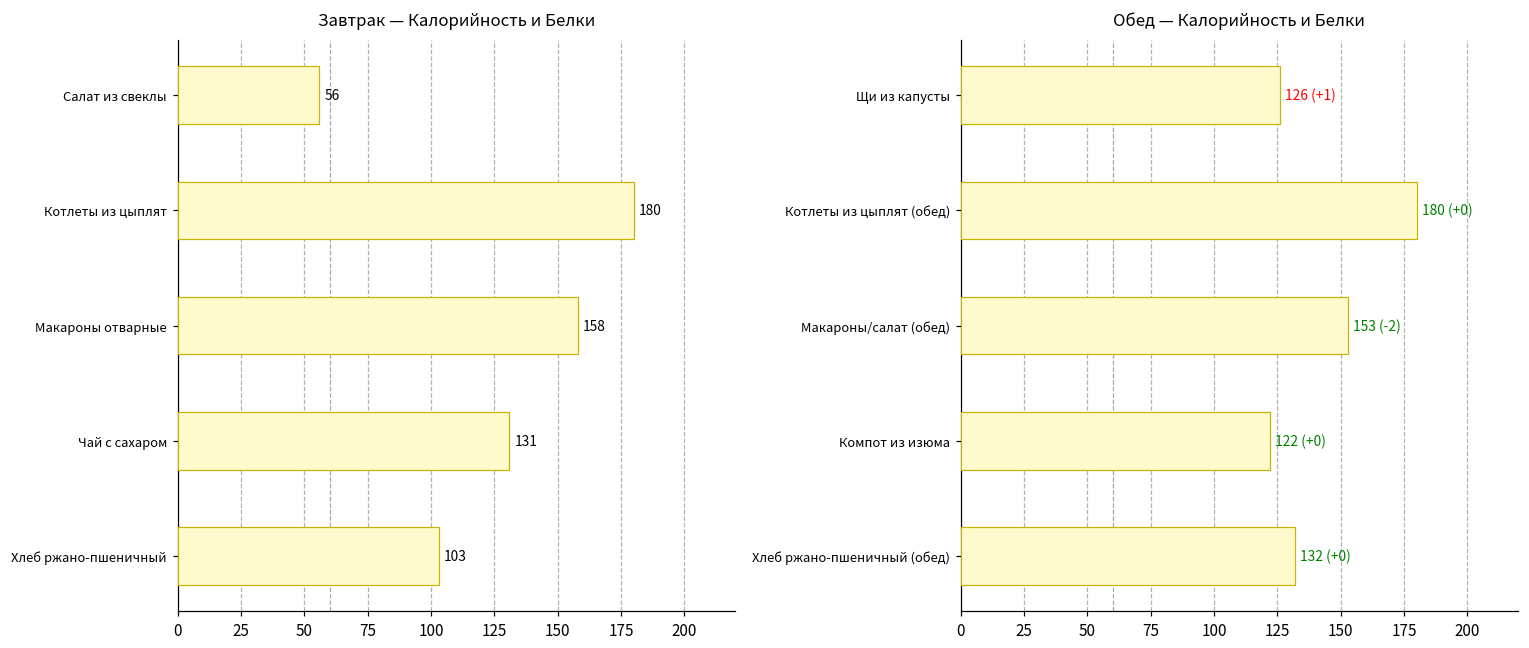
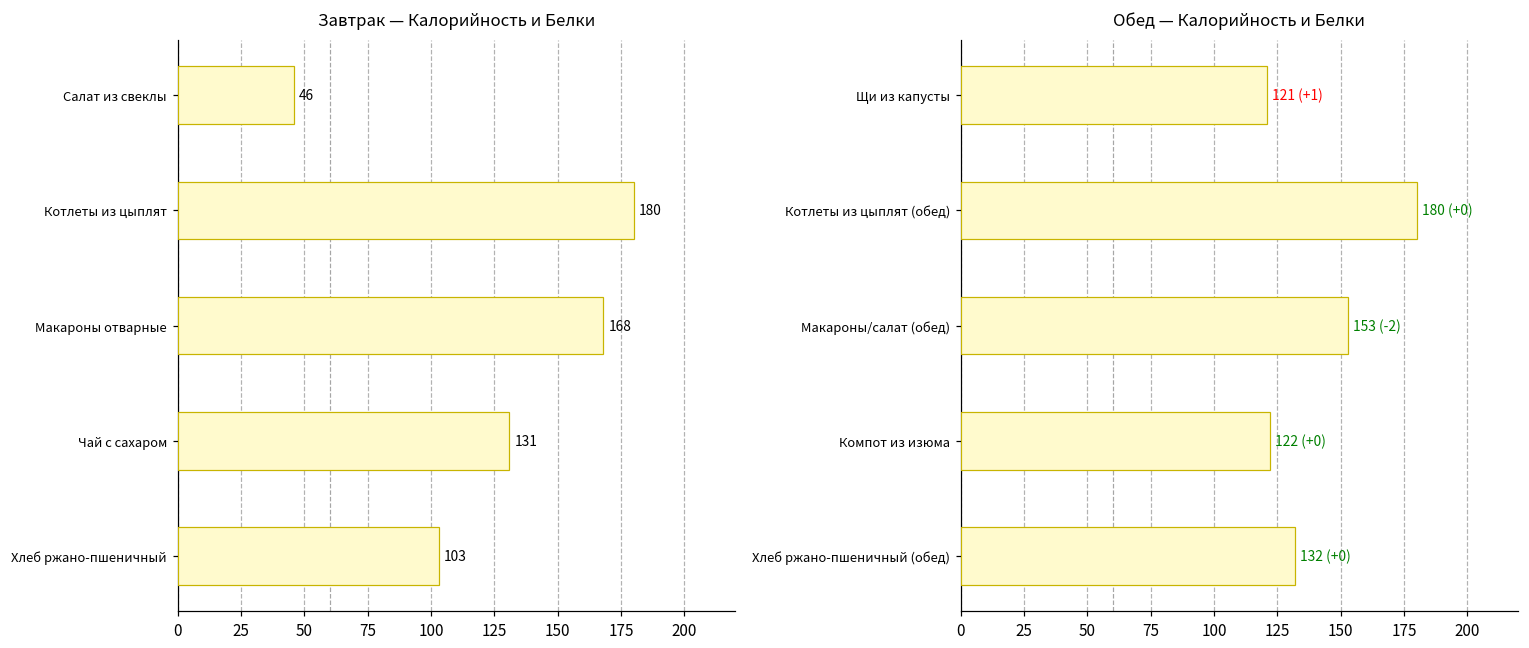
Завтрак — Калорийность и Белки, Салат из свеклы: 56 -> 46
Завтрак — Калорийность и Белки, Макароны отварные: 158 -> 168
Обед — Калорийность и Белки, Щи из капусты: 126 -> 121
